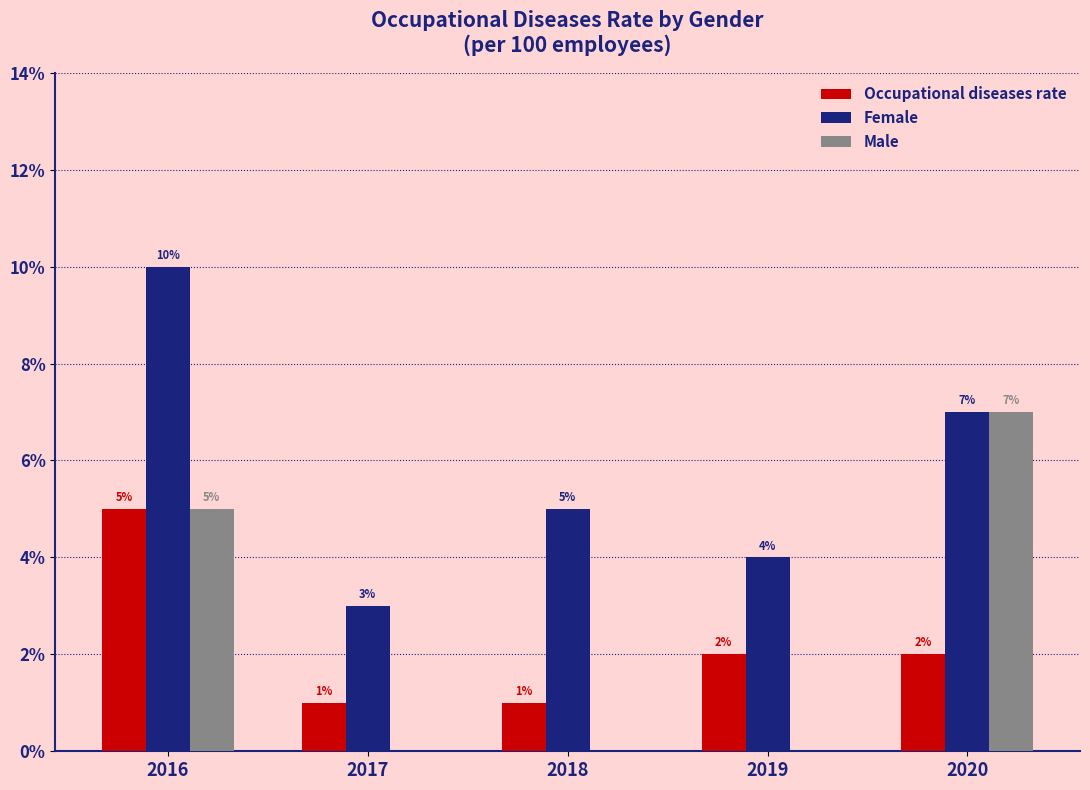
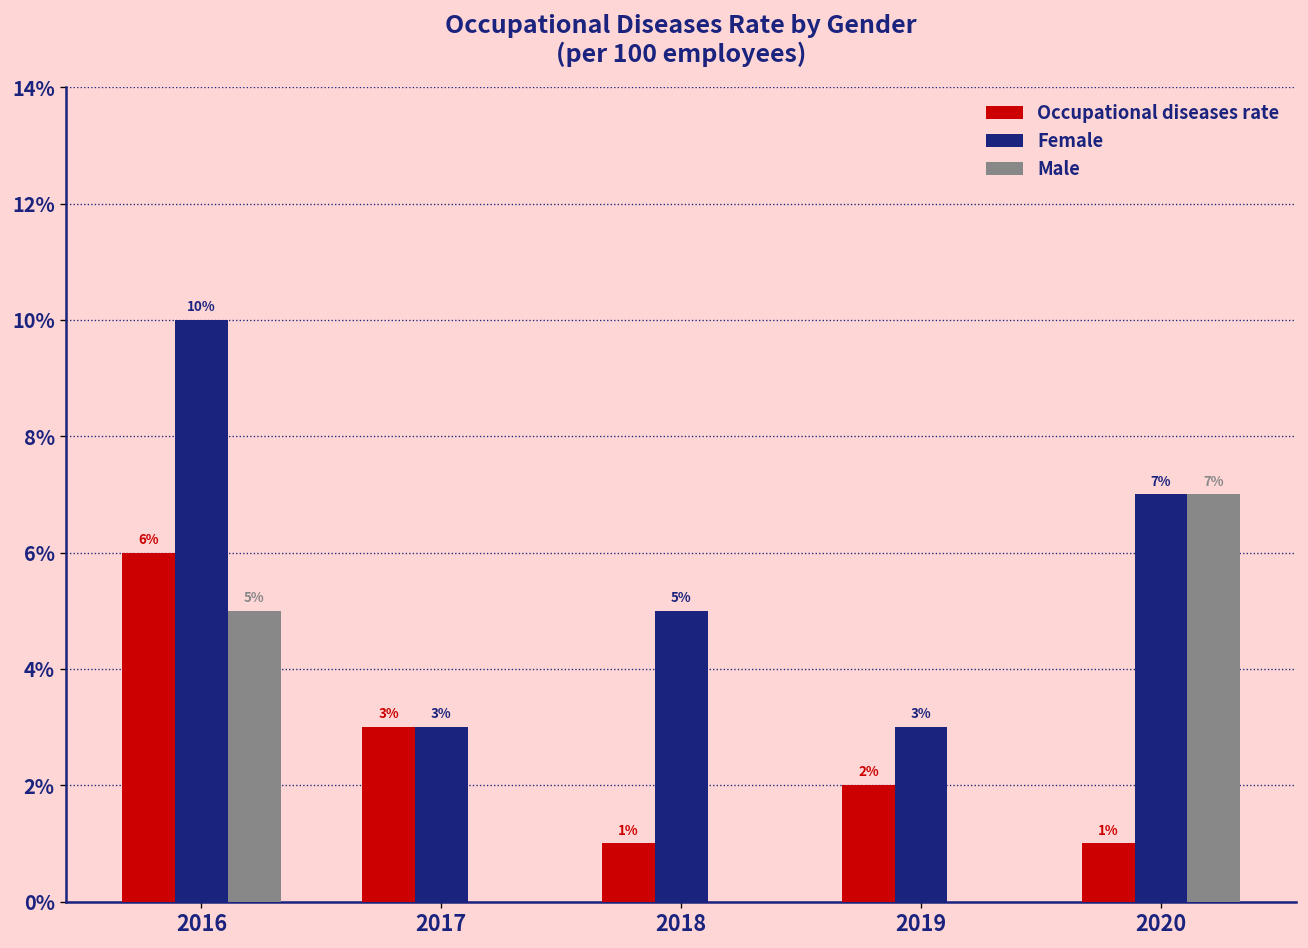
Occupational diseases rate, 2016: 5% -> 6%
Occupational diseases rate, 2017: 1% -> 3%
Female, 2019: 4% -> 3%
Occupational diseases rate, 2020: 2% -> 1%
